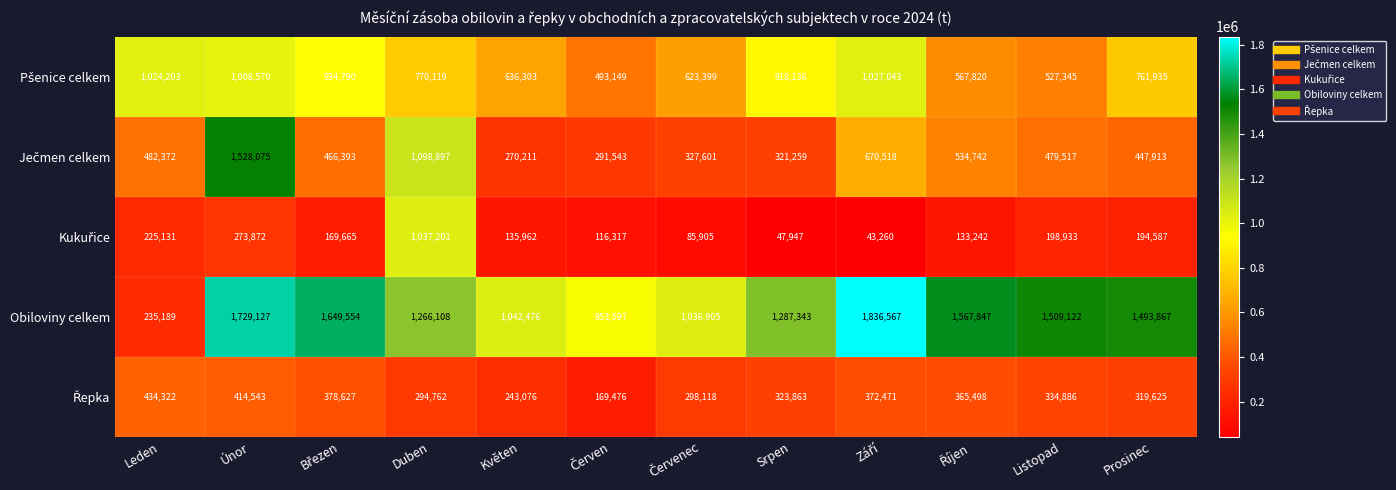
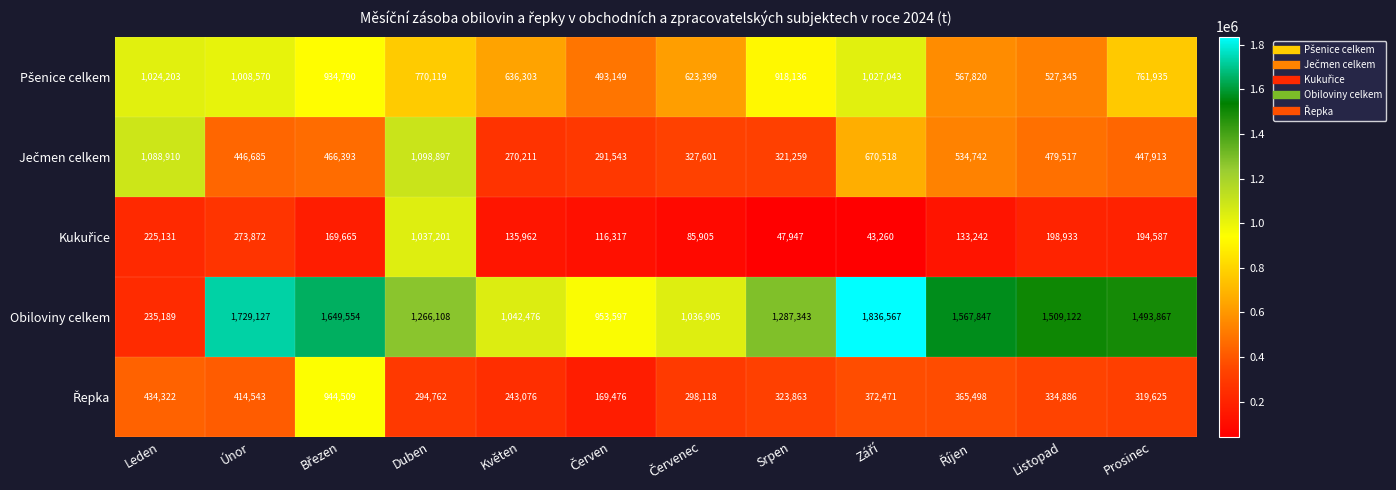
Ječmen celkem, Leden: 482,372 -> 1,088,910
Ječmen celkem, Únor: 1,528,075 -> 446,685
Řepka, Březen: 378,627 -> 944,509
